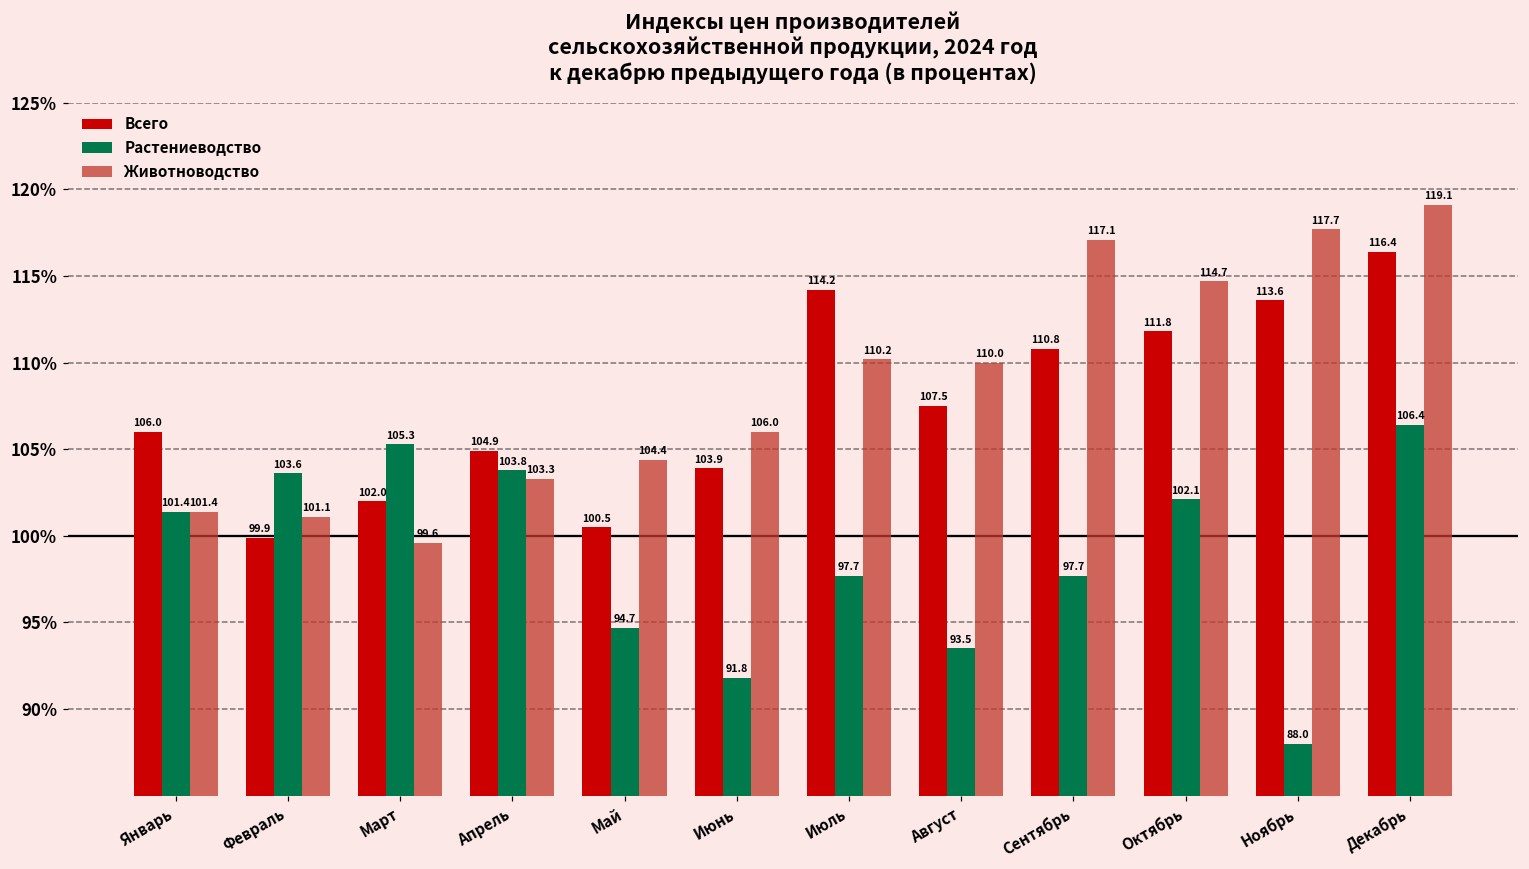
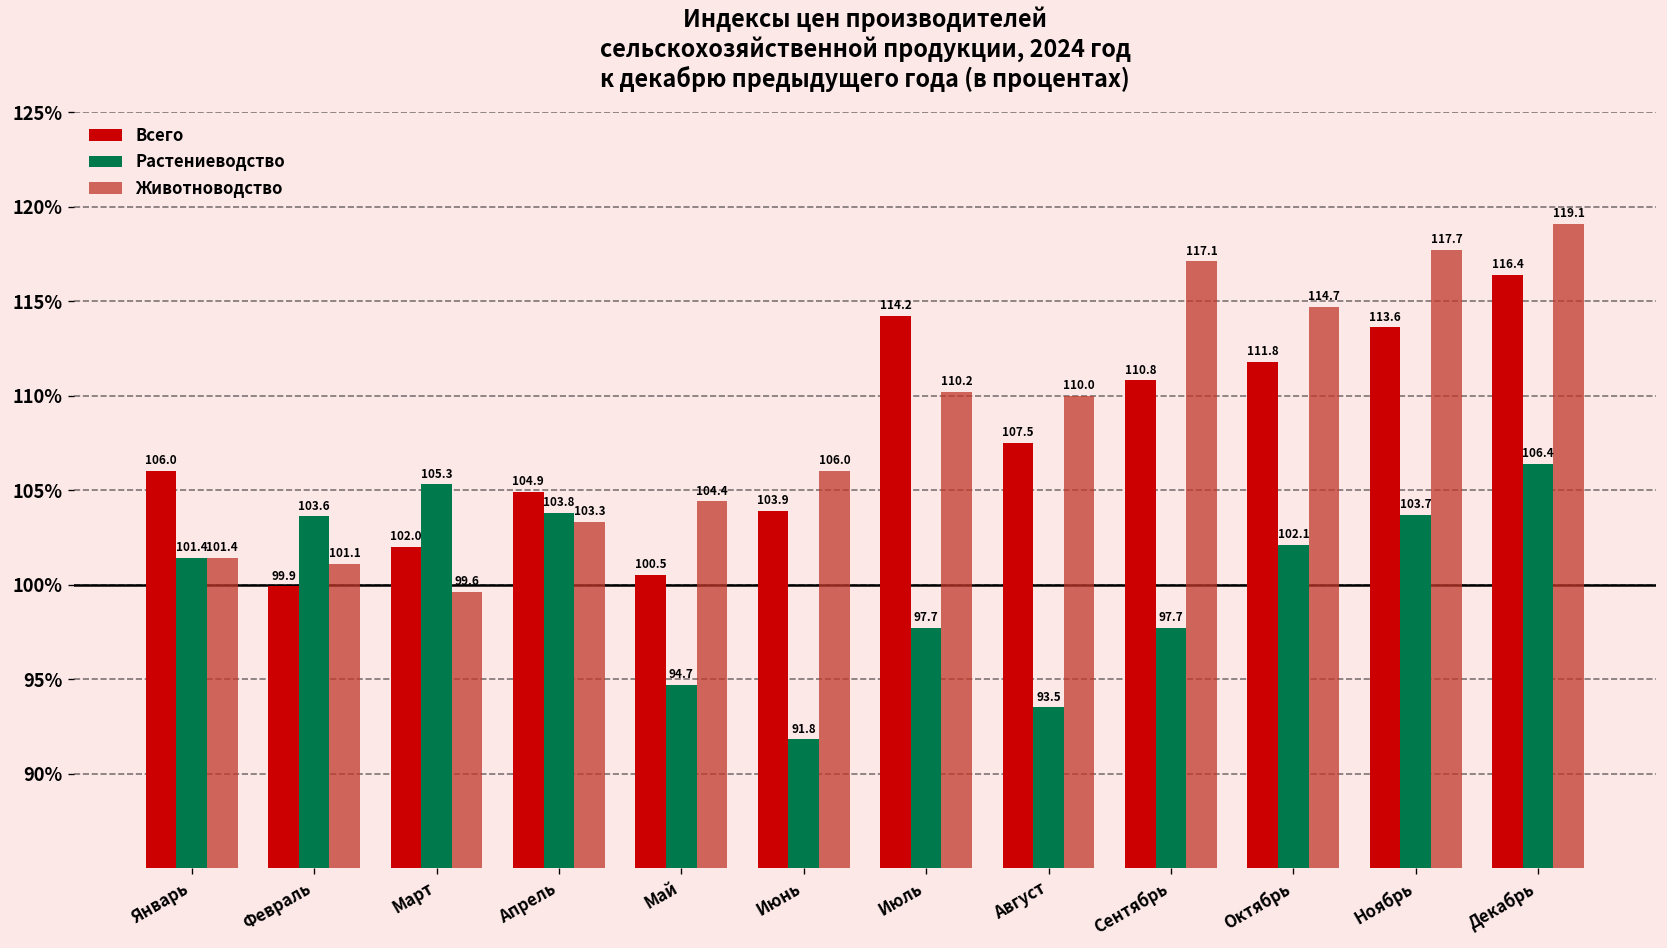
Растениеводство, Ноябрь: 88.0 -> 103.7
